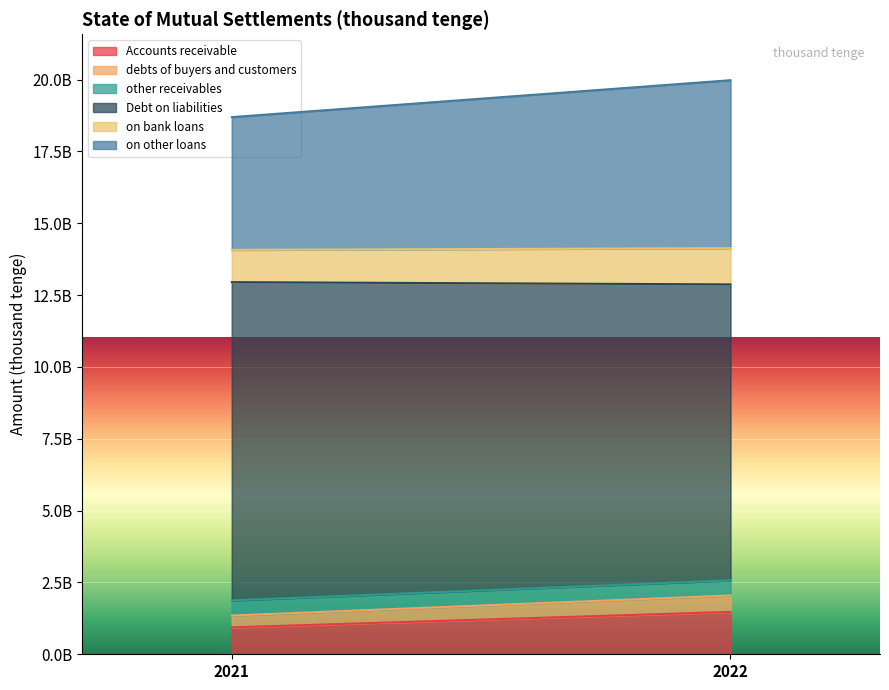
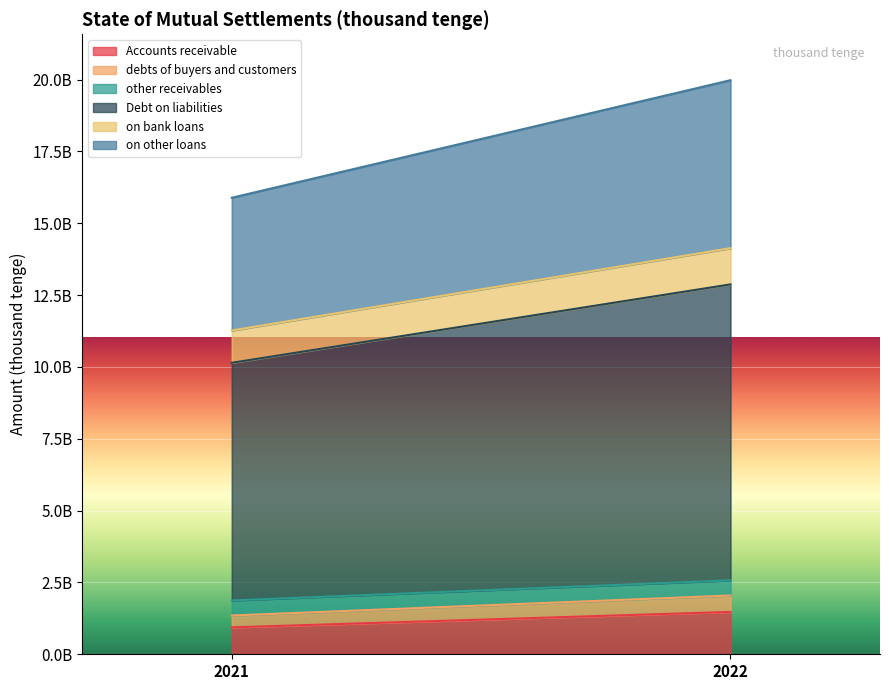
Debt on liabilities, 2021: 11100000000 -> 8300000000
